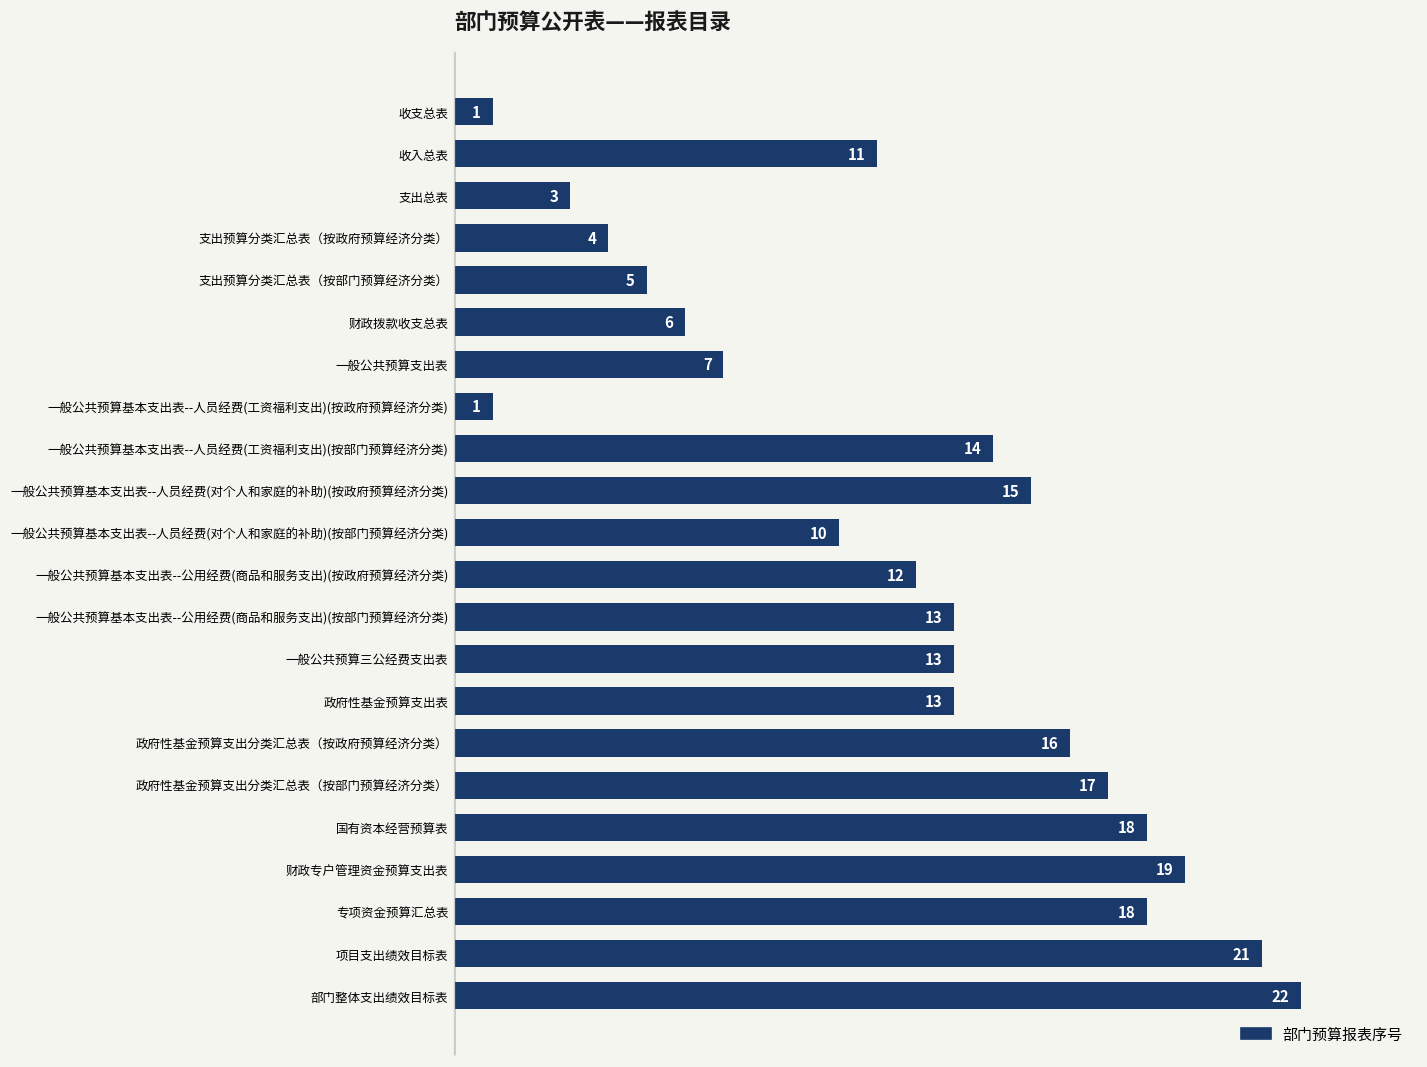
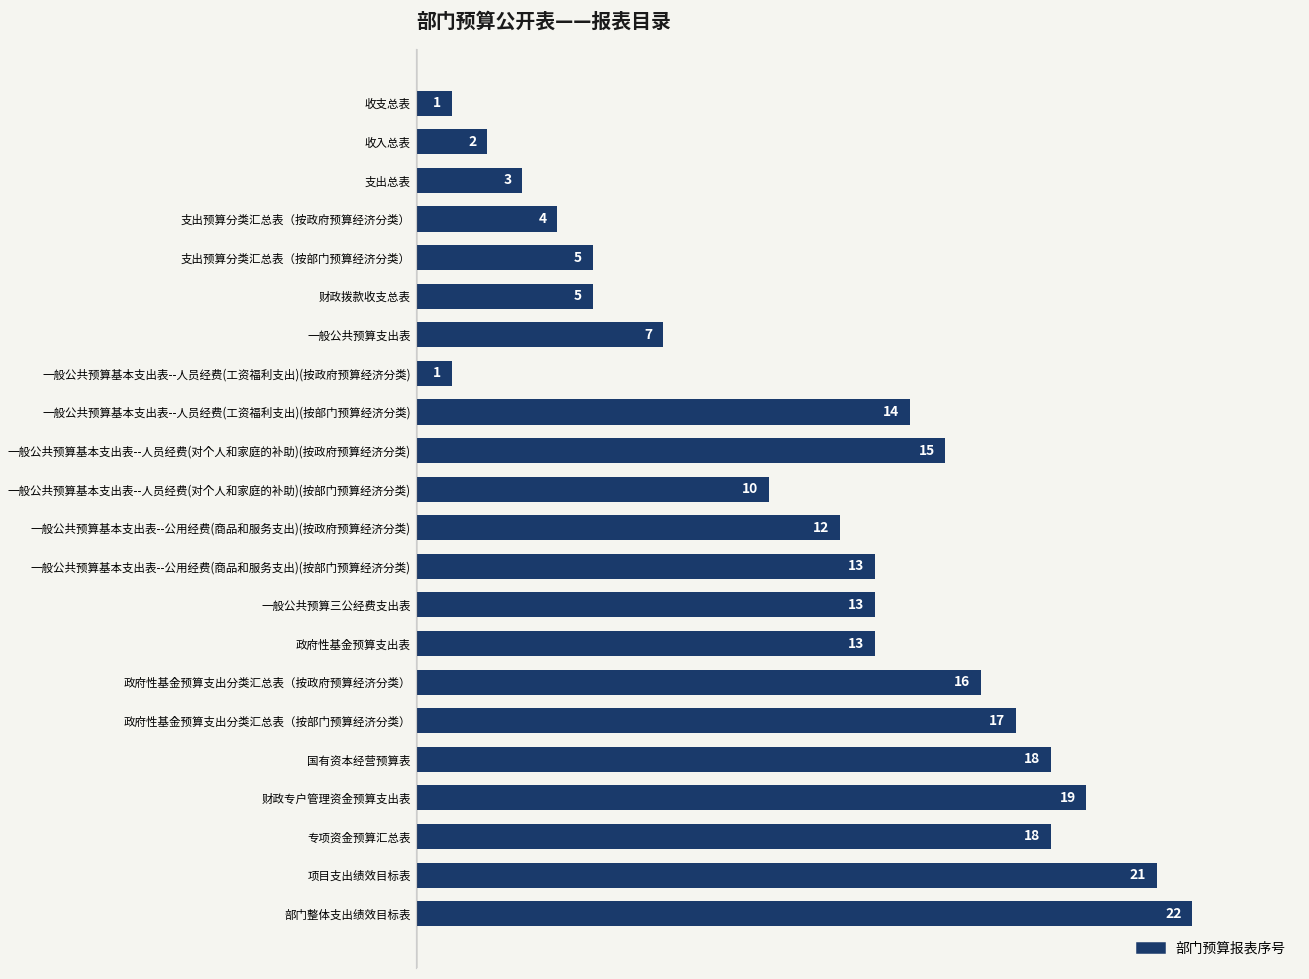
收入总表: 11 -> 2
财政拨款收支总表: 6 -> 5
